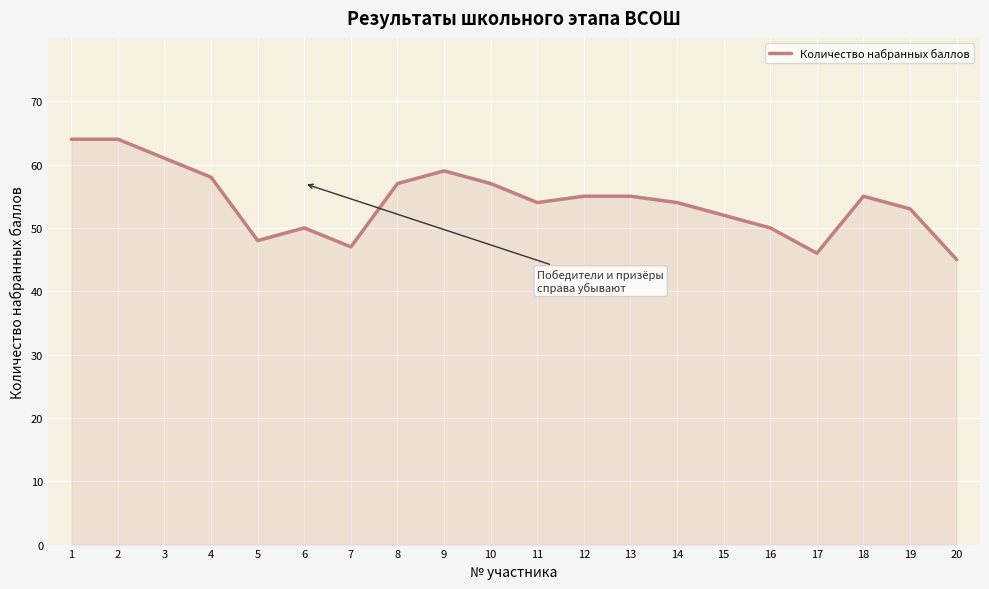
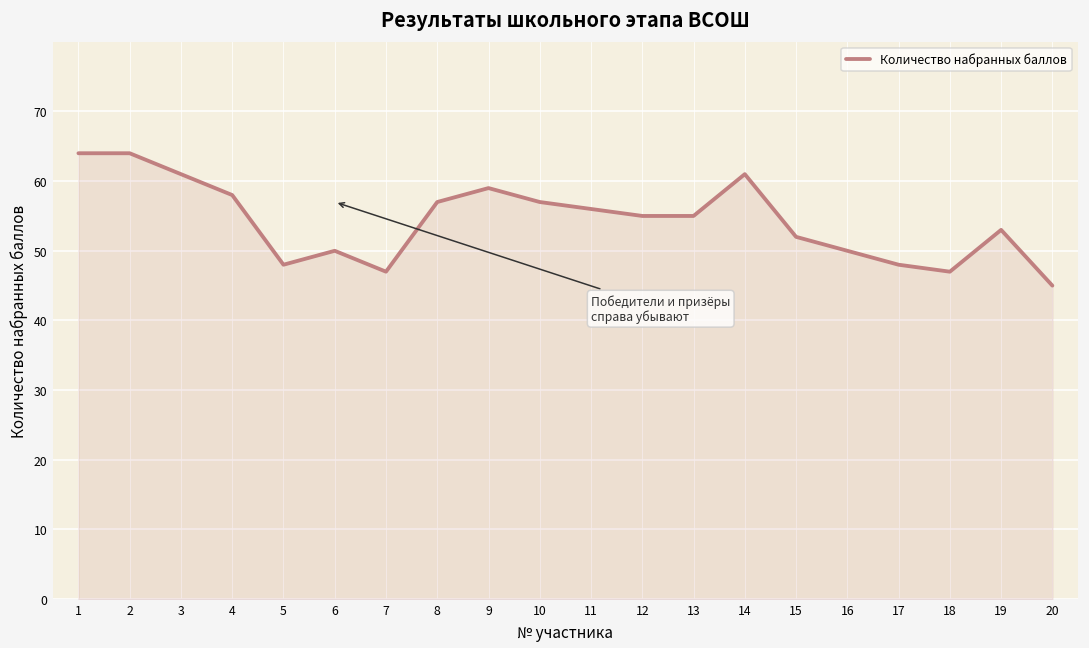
11: 54 -> 56
14: 54 -> 61
17: 46 -> 48
18: 55 -> 47
